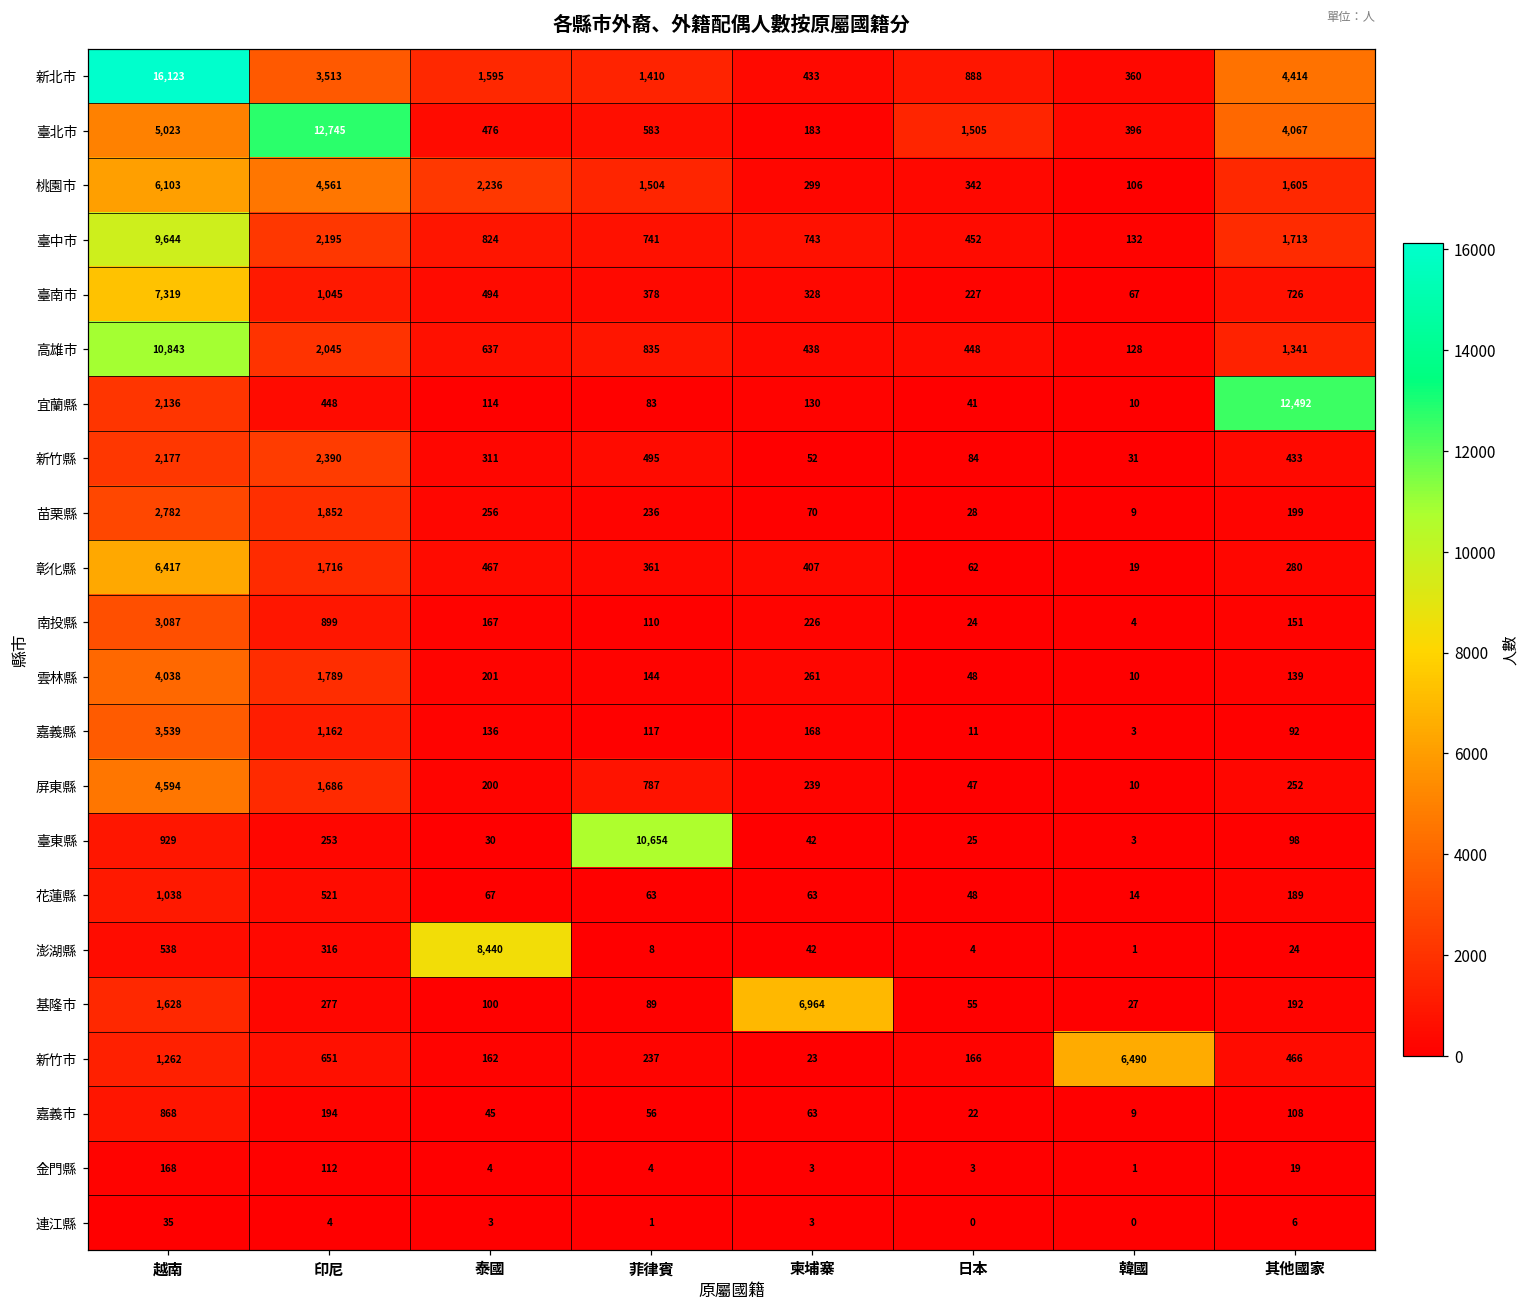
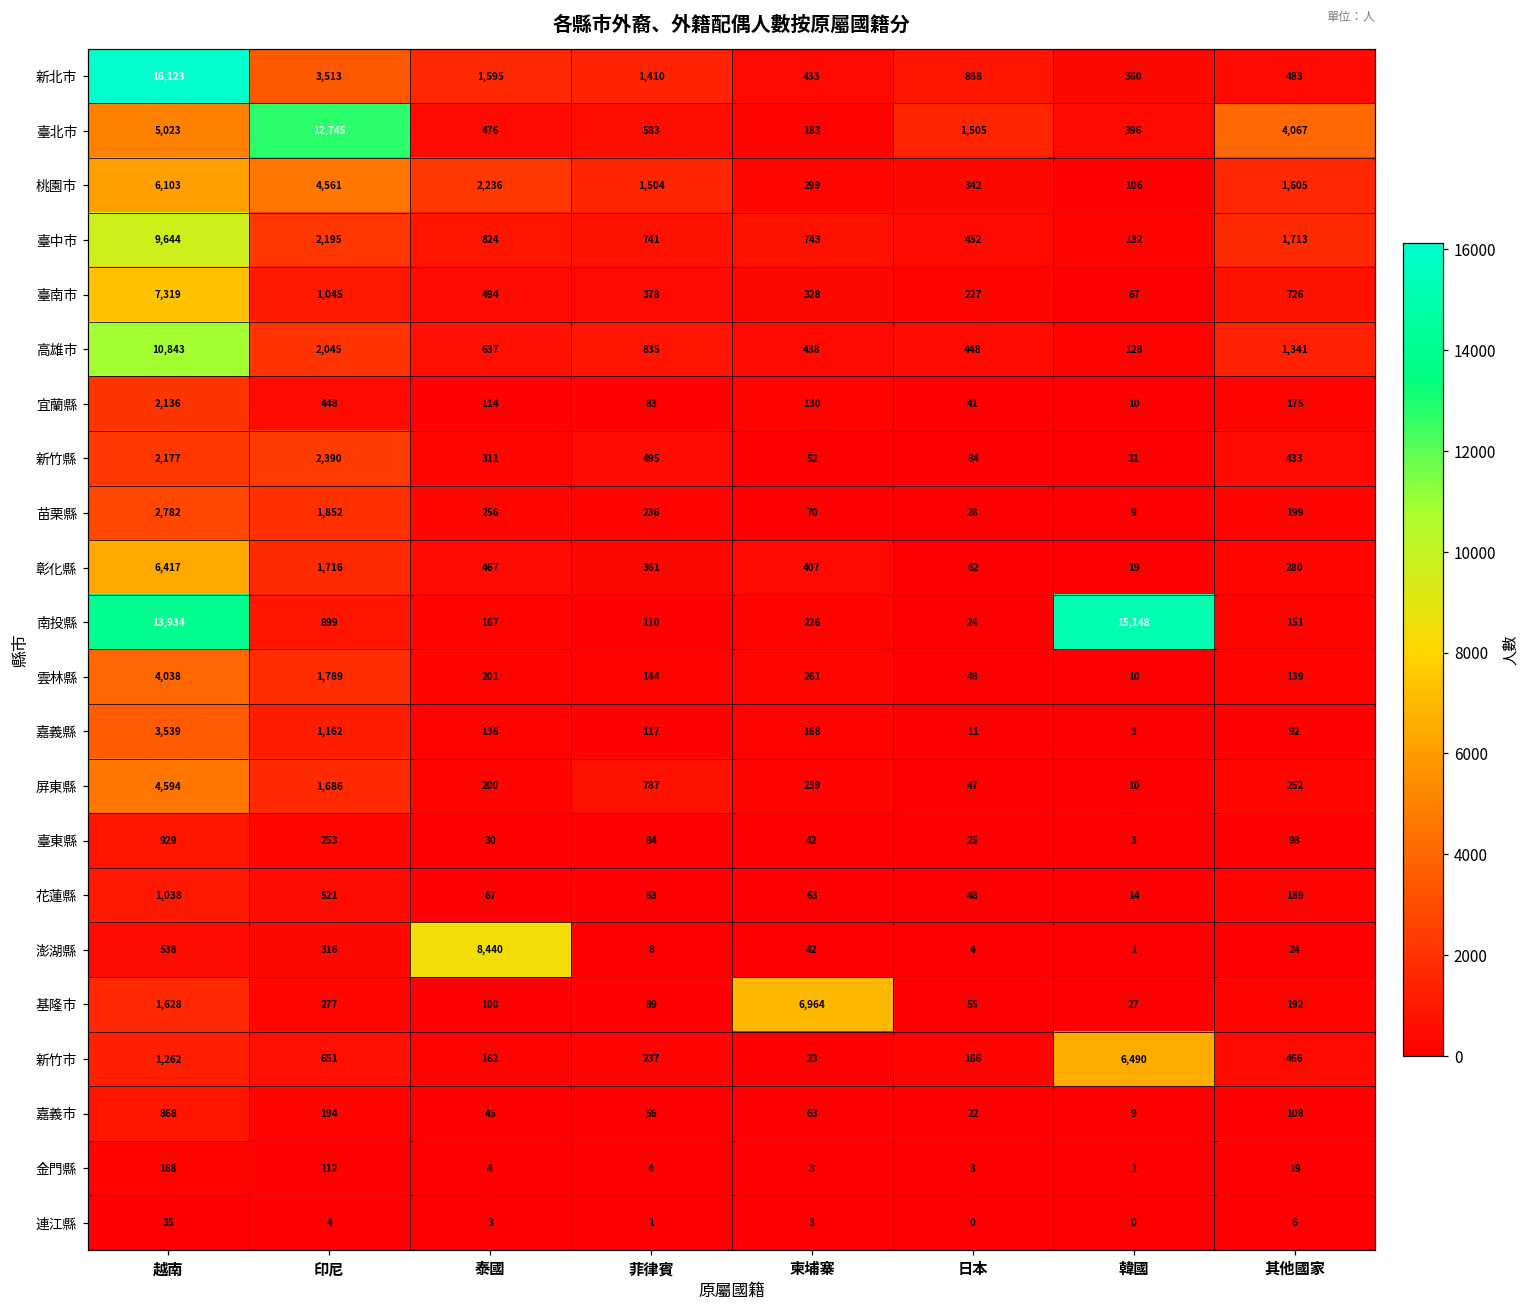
新北市, 其他國家: 4,414 -> 483
宜蘭縣, 其他國家: 12,492 -> 175
南投縣, 越南: 3,087 -> 13,934
南投縣, 韓國: 4 -> 15,148
臺東縣, 菲律賓: 10,654 -> 84
